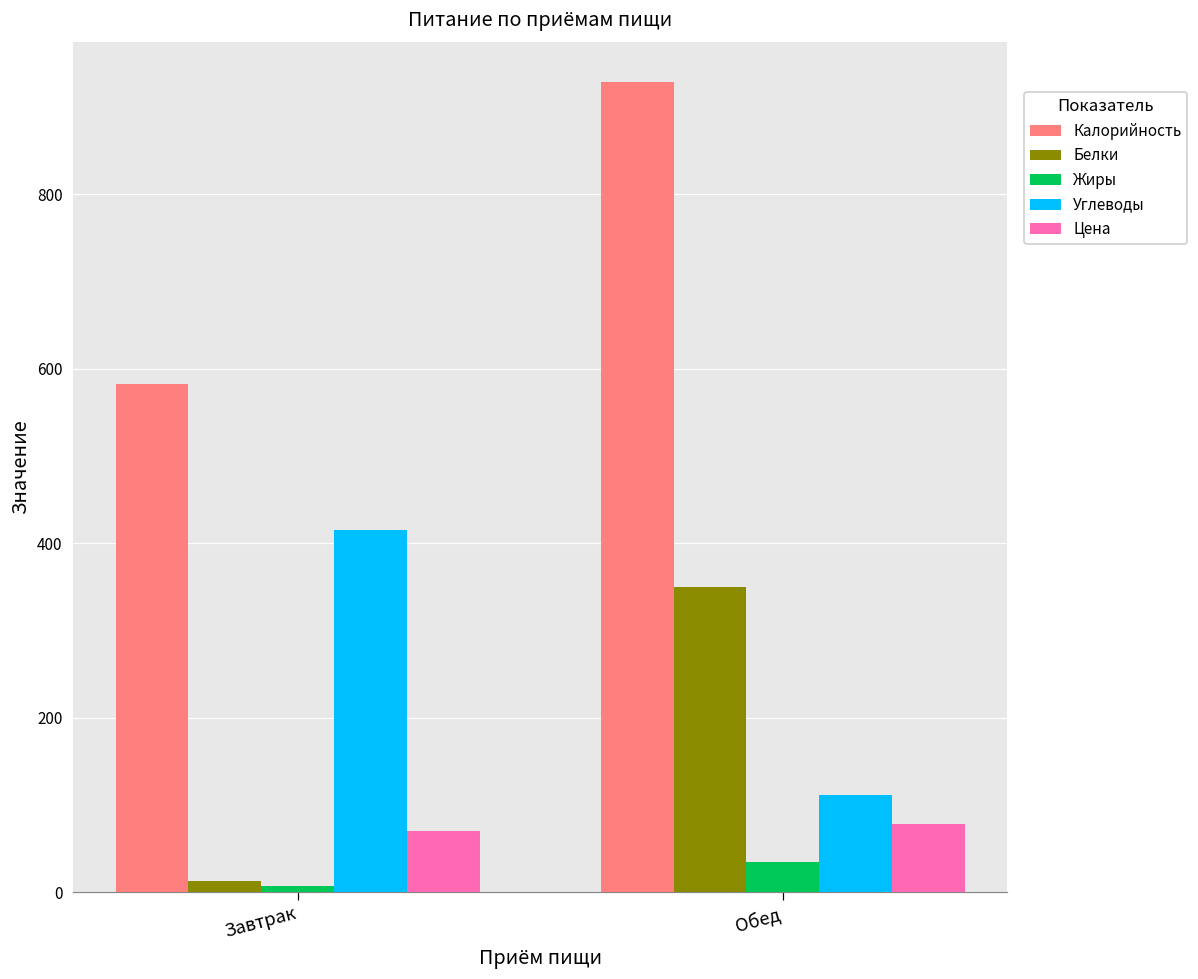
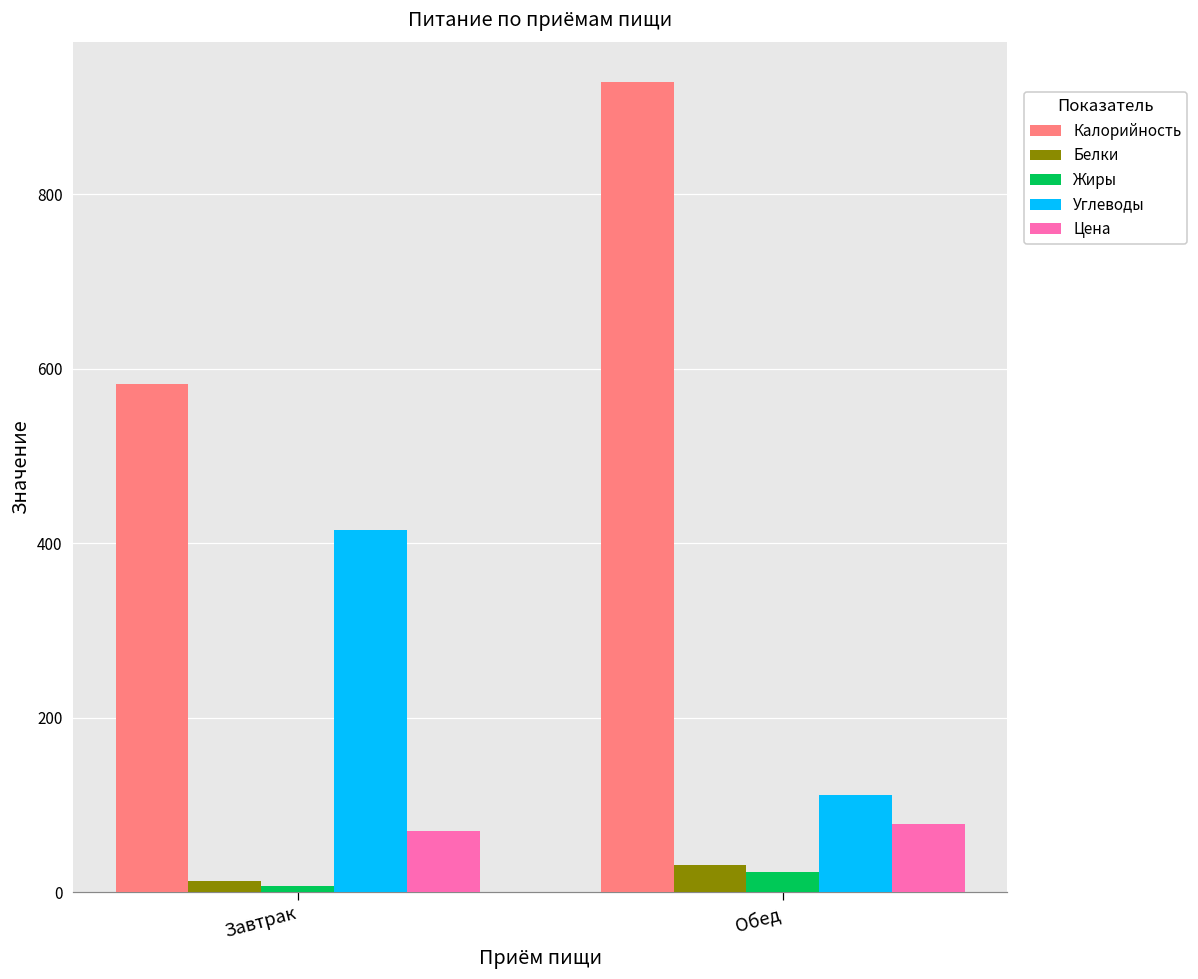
Белки, Обед: 350 -> 30
Жиры, Обед: 30 -> 20
